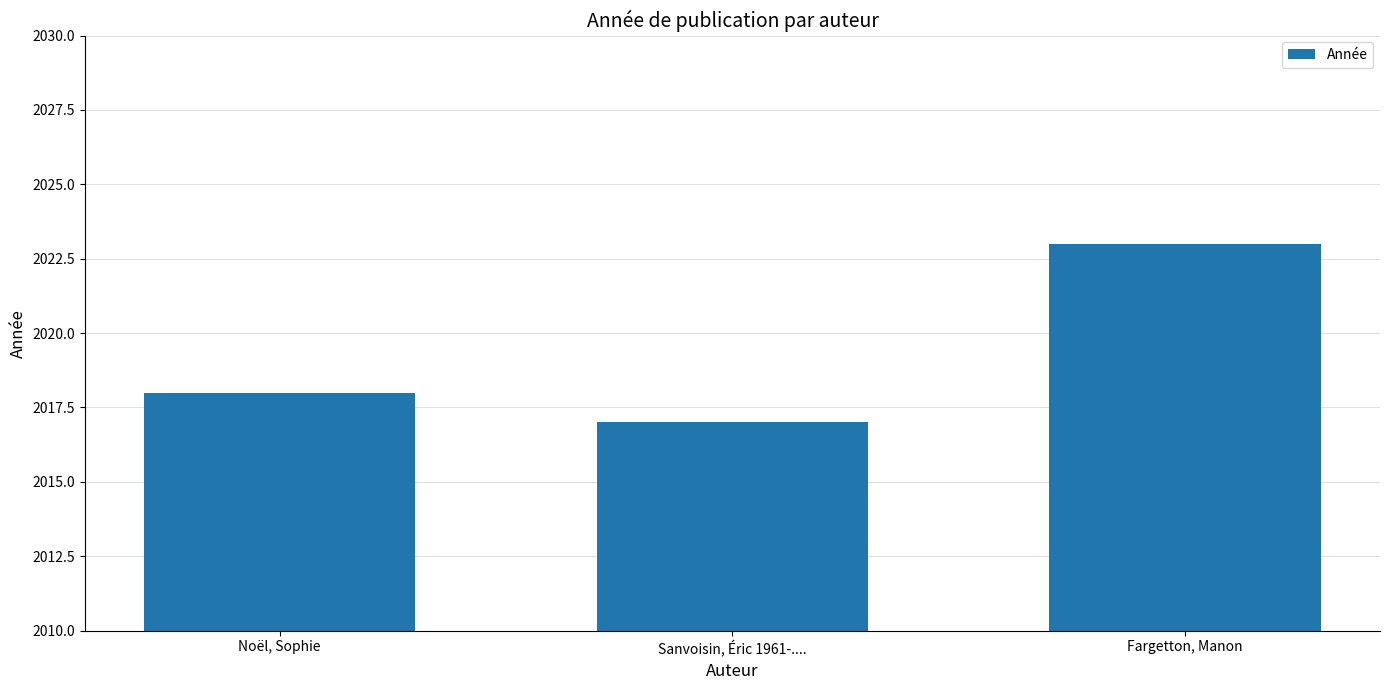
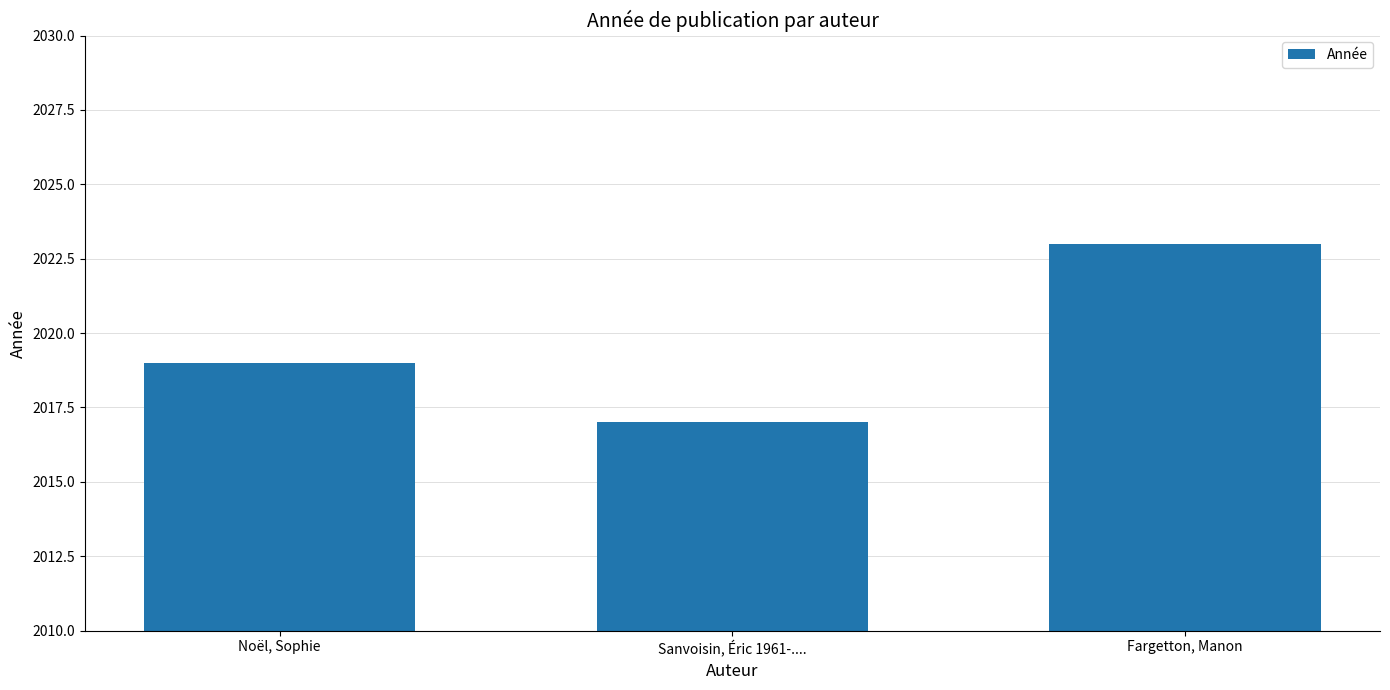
Noël, Sophie: 2018 -> 2019
